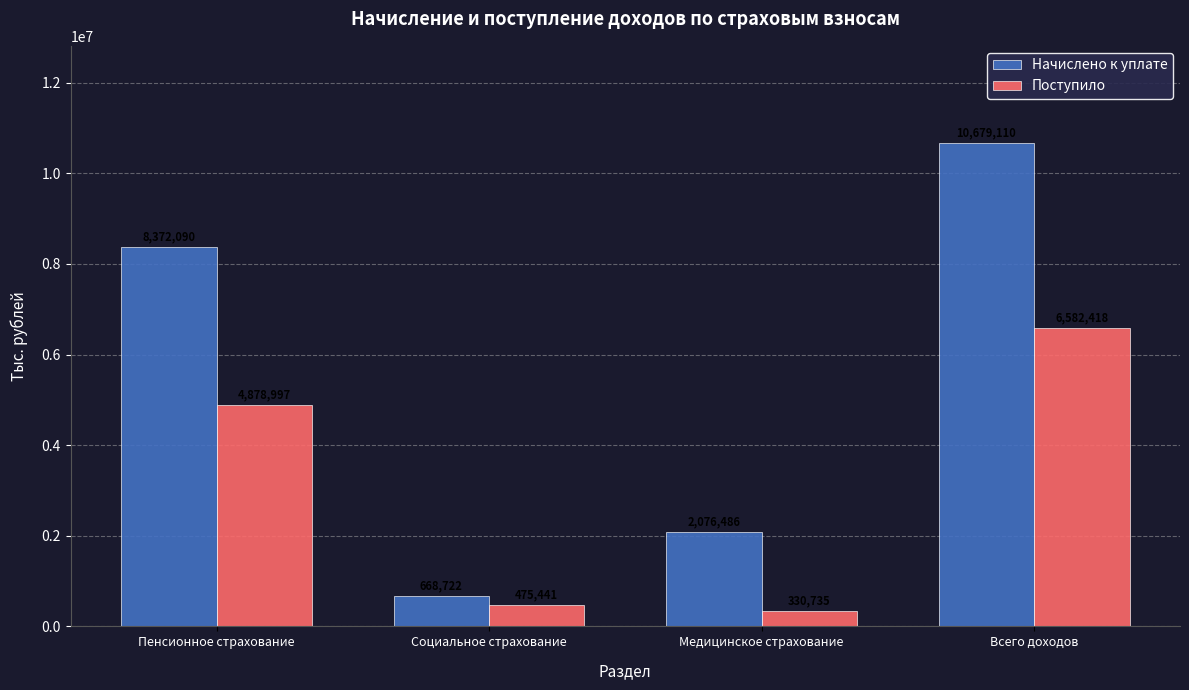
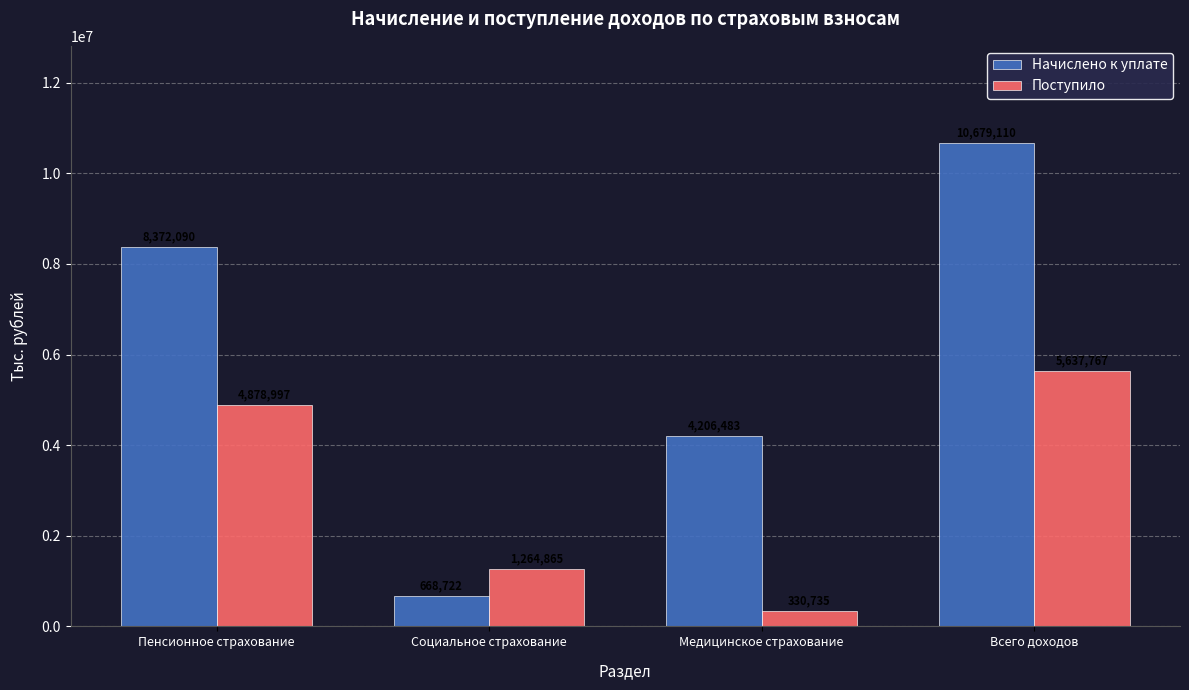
Поступило, Социальное страхование: 500000 -> 1300000
Начислено к уплате, Медицинское страхование: 2100000 -> 4200000
Поступило, Всего доходов: 6600000 -> 5600000
